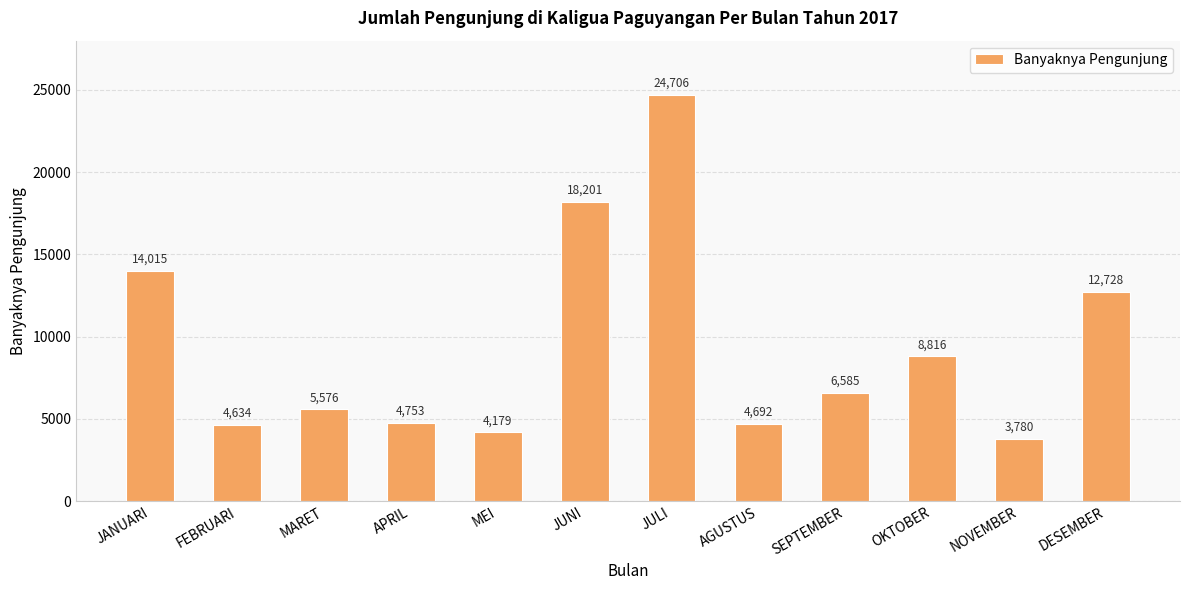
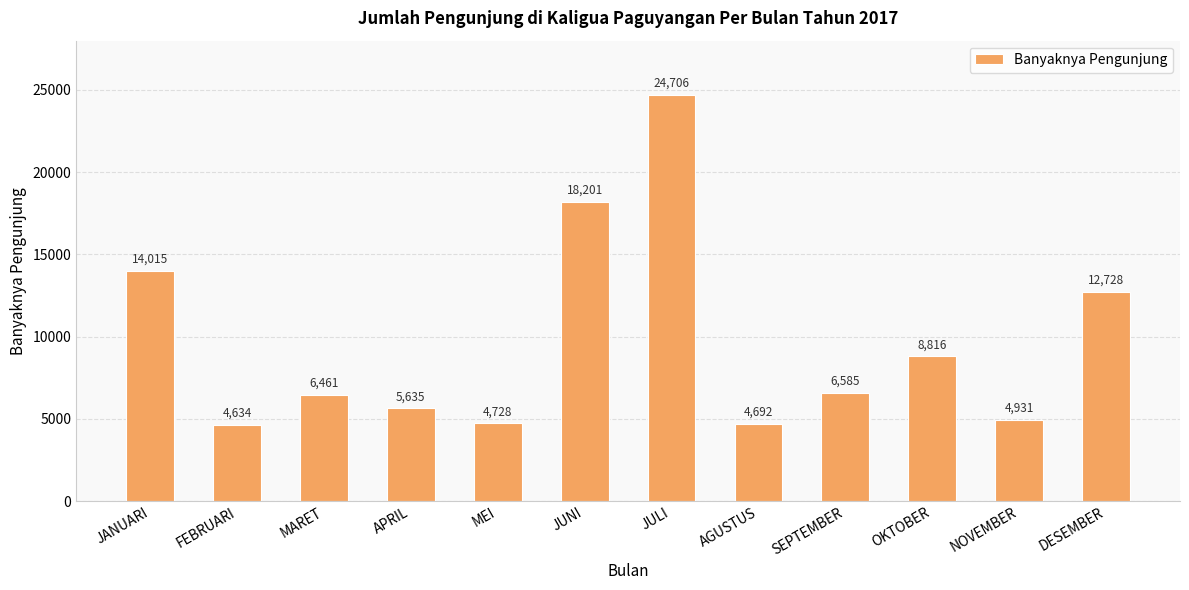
MARET: 5,576 -> 6,461
APRIL: 4,753 -> 5,635
MEI: 4,179 -> 4,728
NOVEMBER: 3,780 -> 4,931
